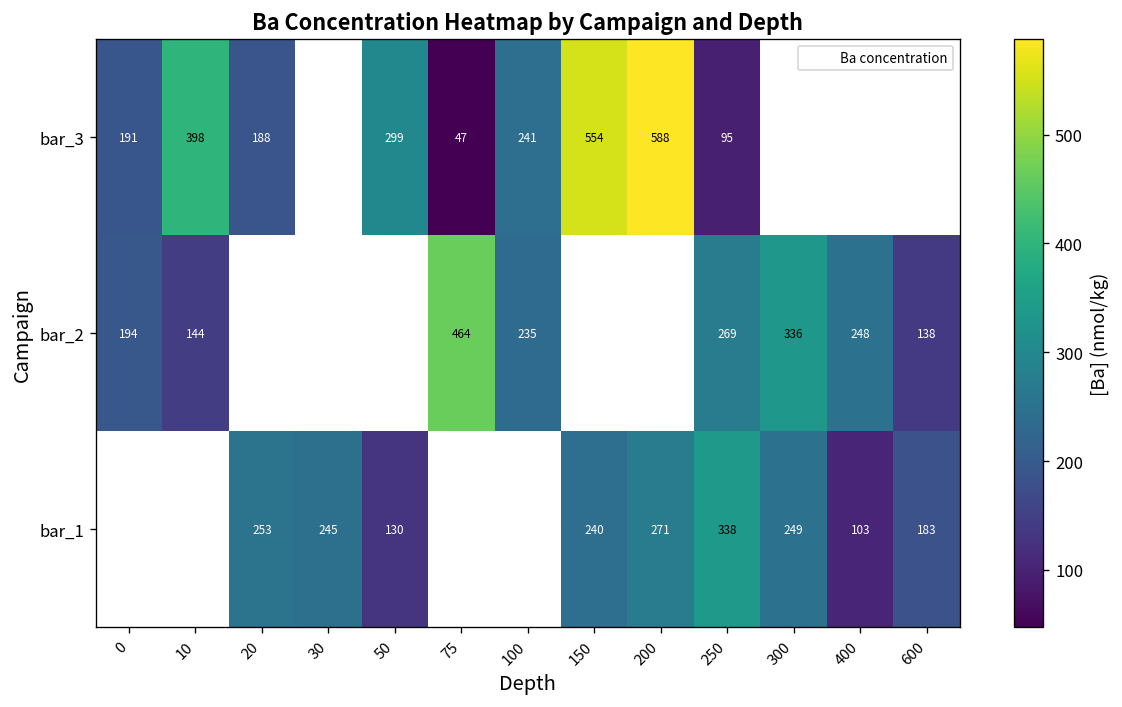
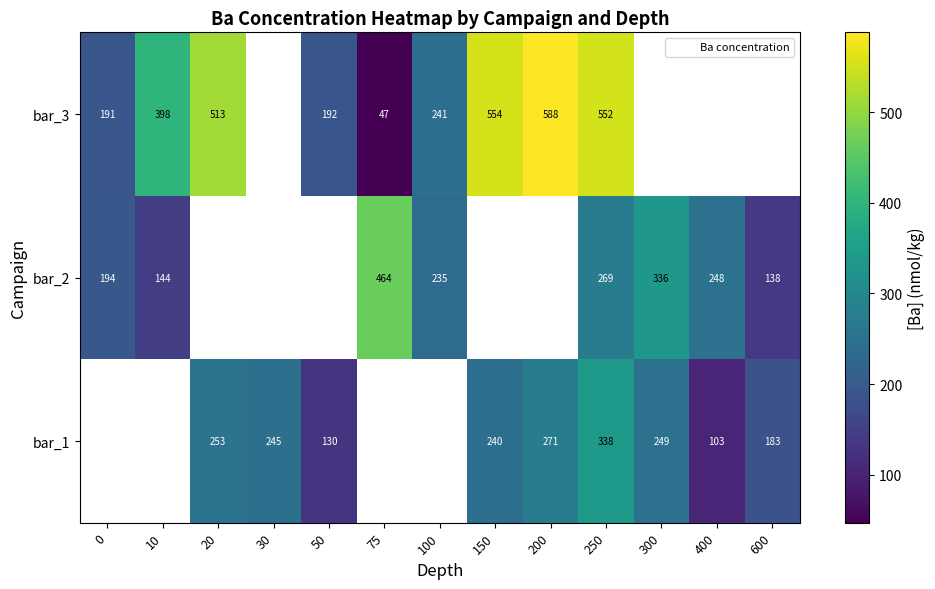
bar_3, 20: 188 -> 513
bar_3, 50: 299 -> 192
bar_3, 250: 95 -> 552
